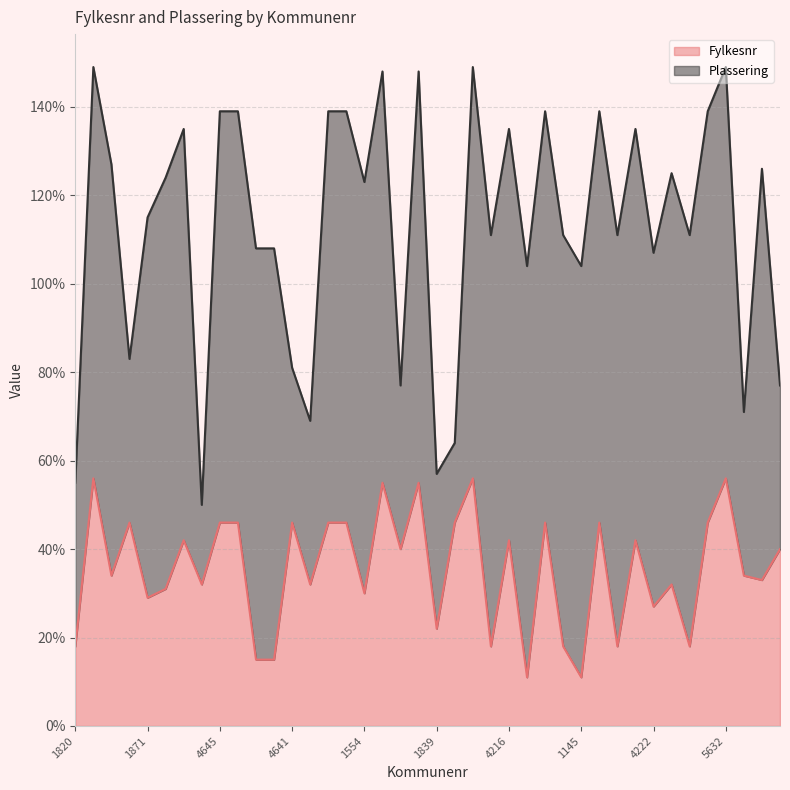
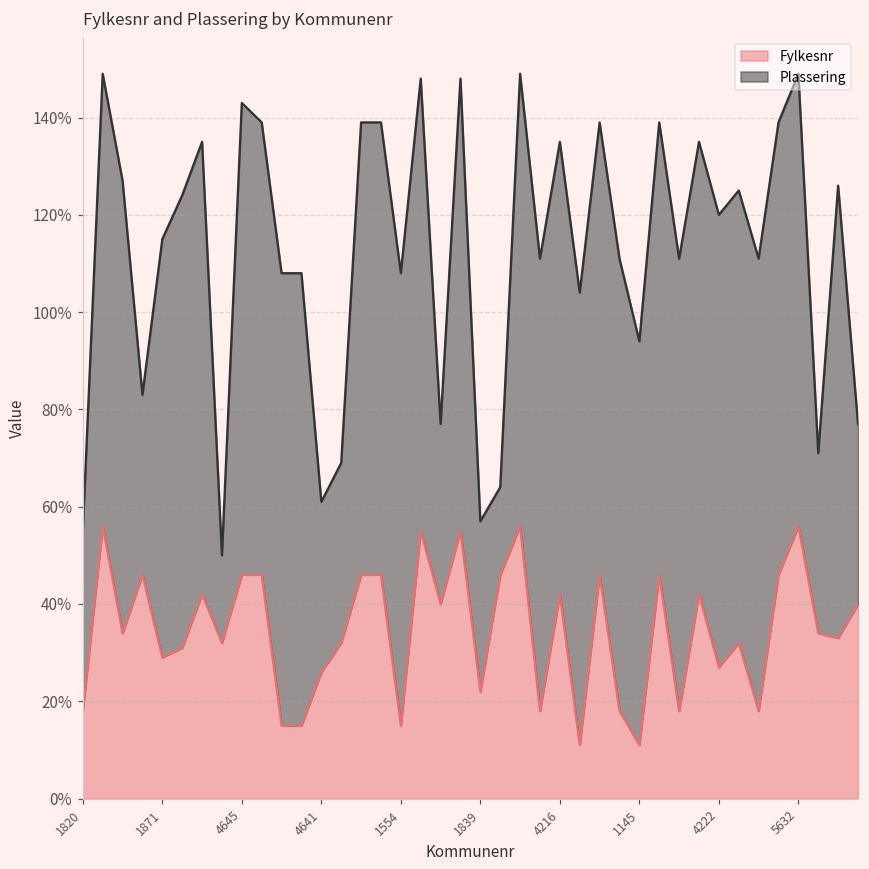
Plassering, 4645: 93% -> 97%
Fylkesnr, 4641: 46% -> 26%
Fylkesnr, 1554: 30% -> 15%
Plassering, 1145: 93% -> 83%
Plassering, 4222: 80% -> 93%
